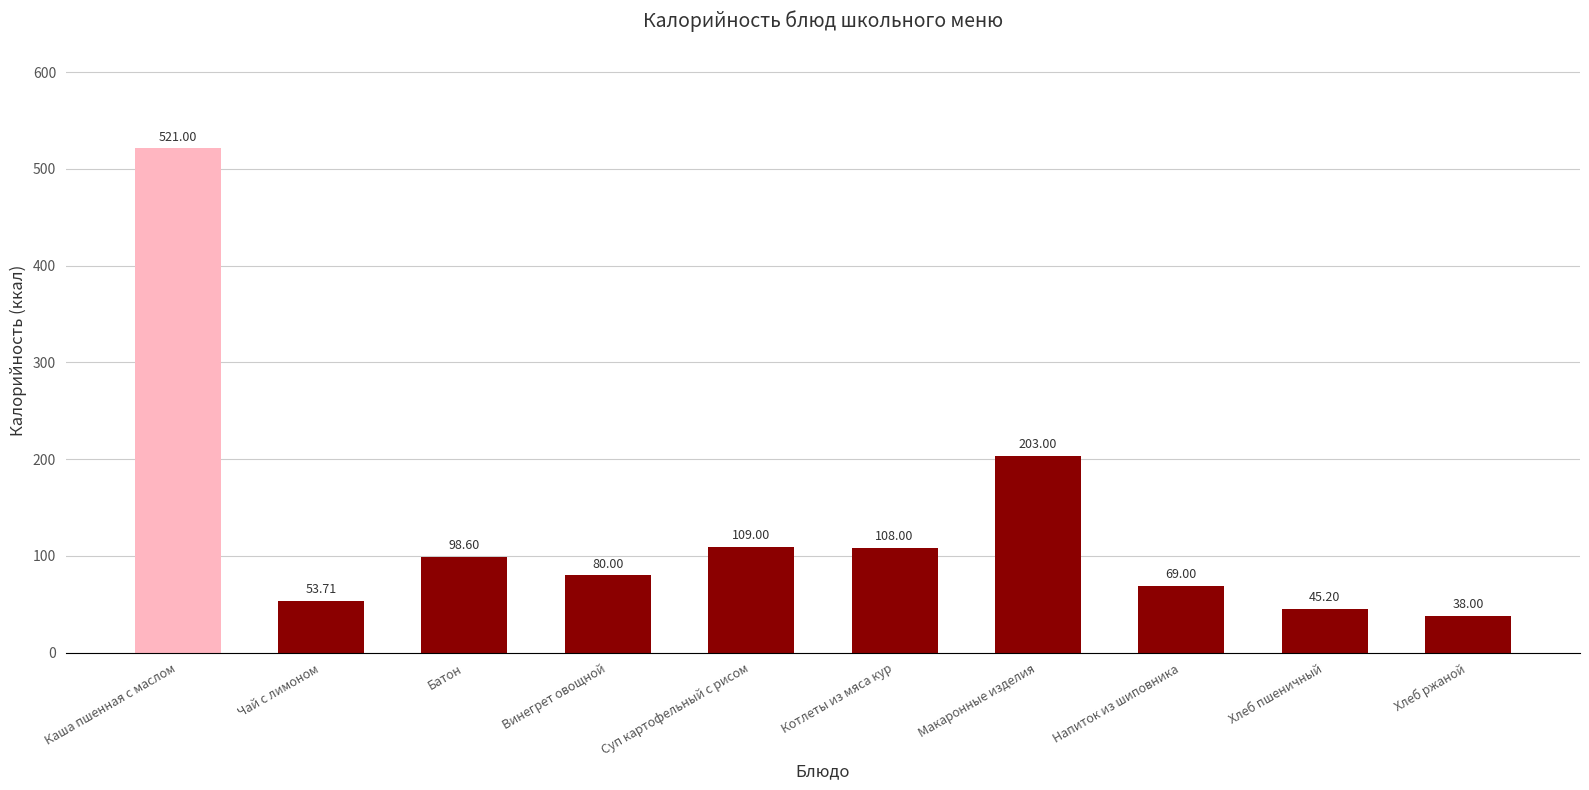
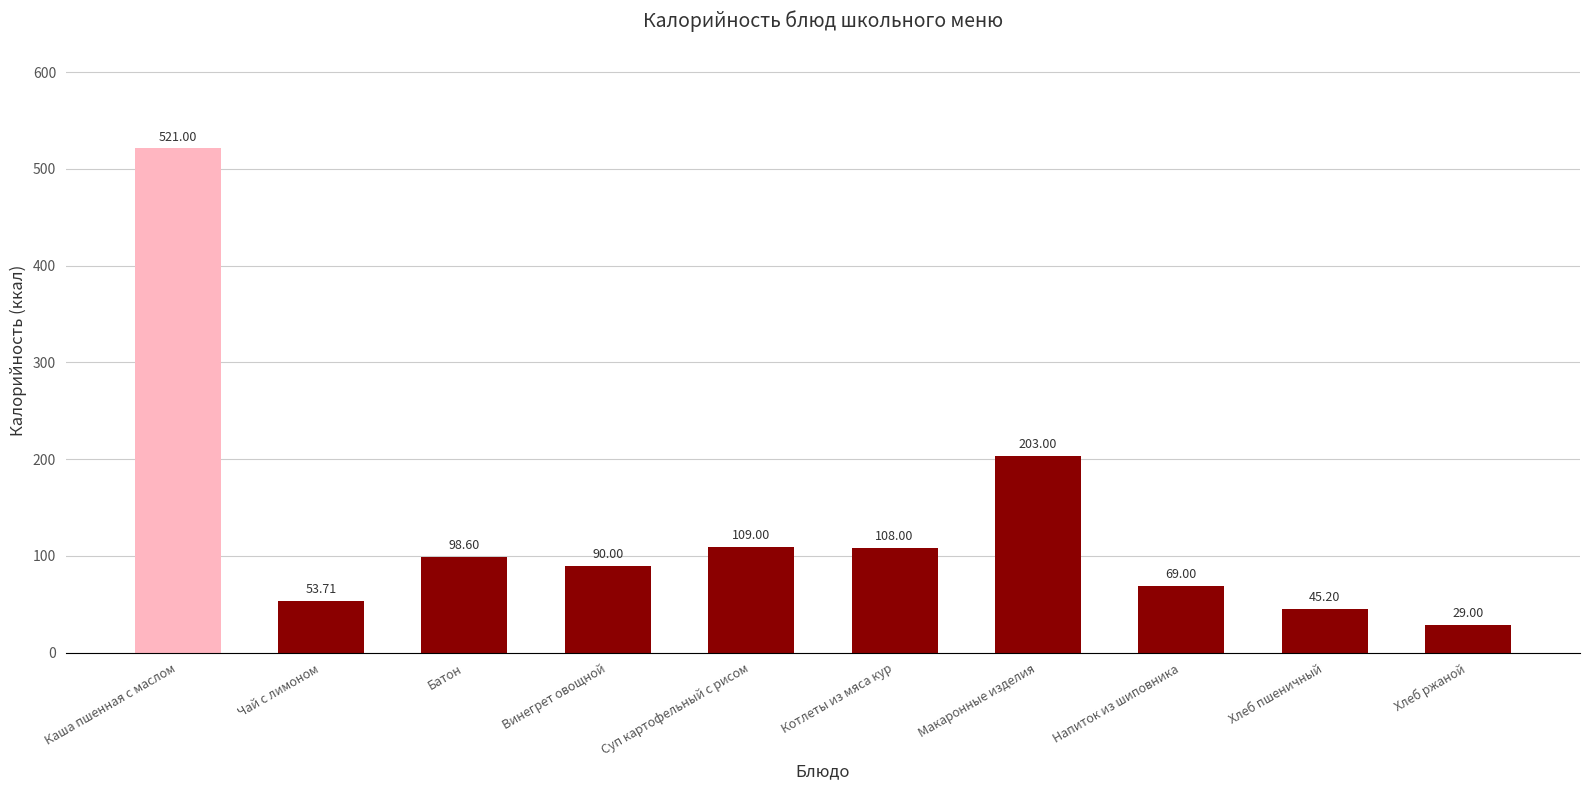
Винегрет овощной: 80.00 -> 90.00
Хлеб ржаной: 38.00 -> 29.00
